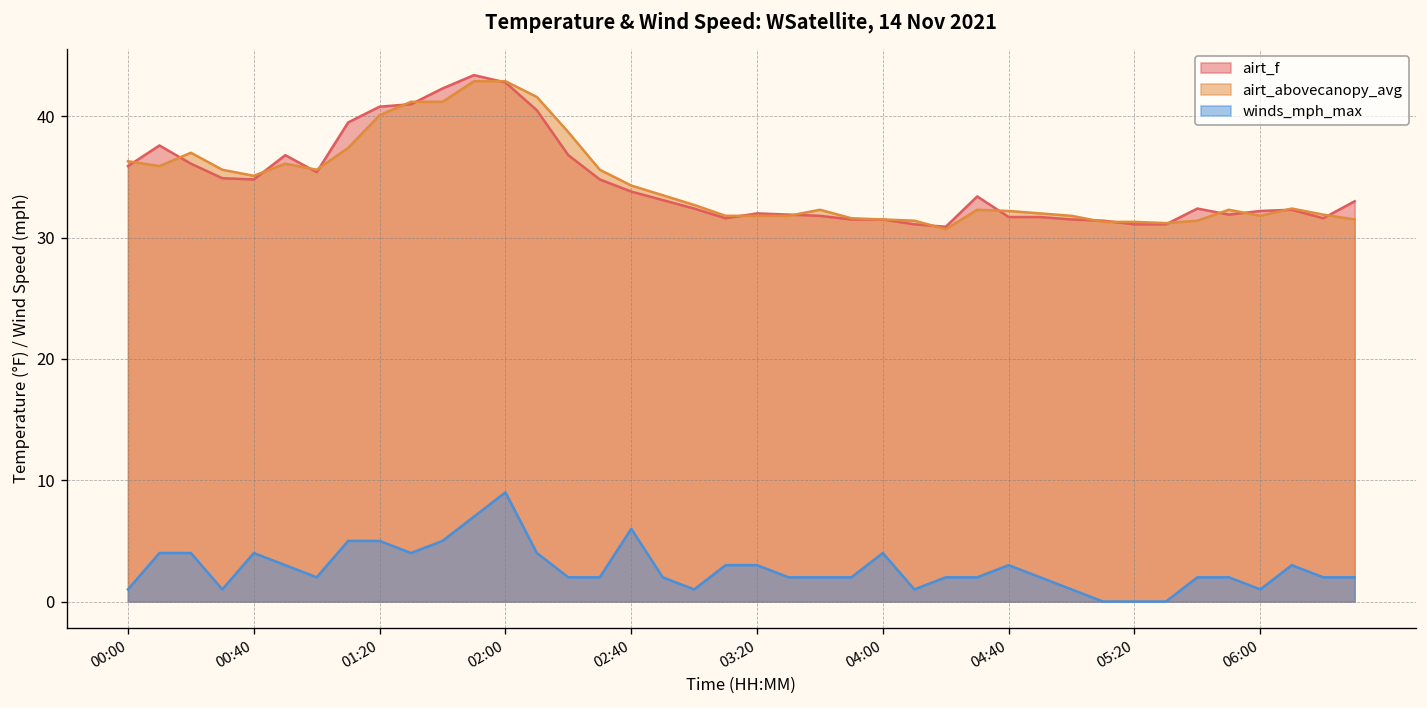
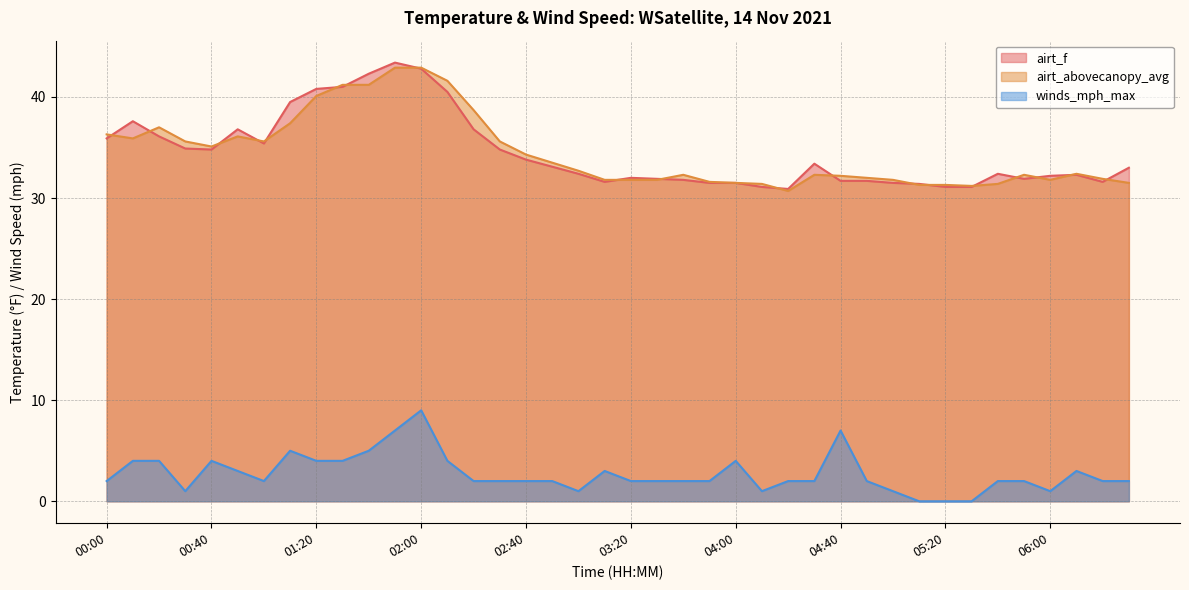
winds_mph_max, 00:00: 1 -> 2
winds_mph_max, 01:20: 5 -> 4
winds_mph_max, 02:40: 6 -> 2
winds_mph_max, 03:20: 3 -> 2
winds_mph_max, 04:40: 3 -> 7
